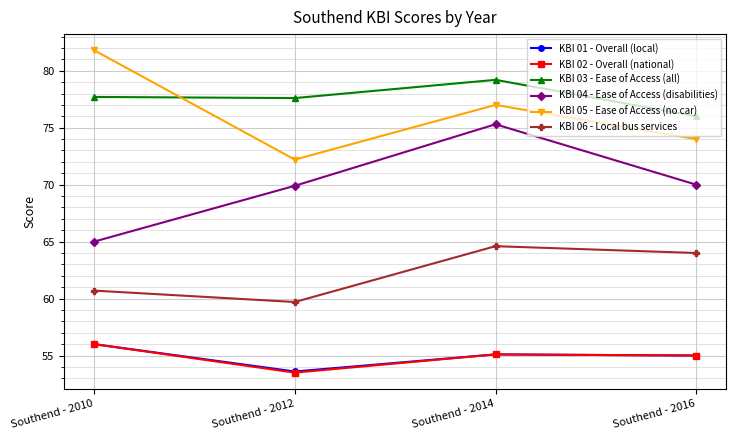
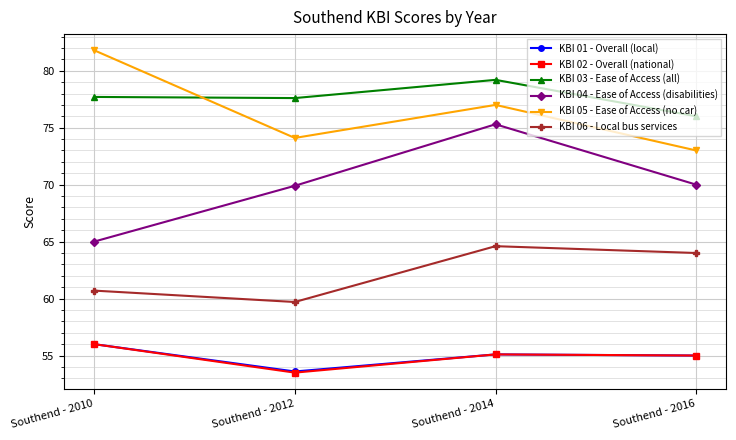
KBI 05 - Ease of Access (no car), Southend - 2012: 72.2 -> 74.1
KBI 05 - Ease of Access (no car), Southend - 2016: 74 -> 73
